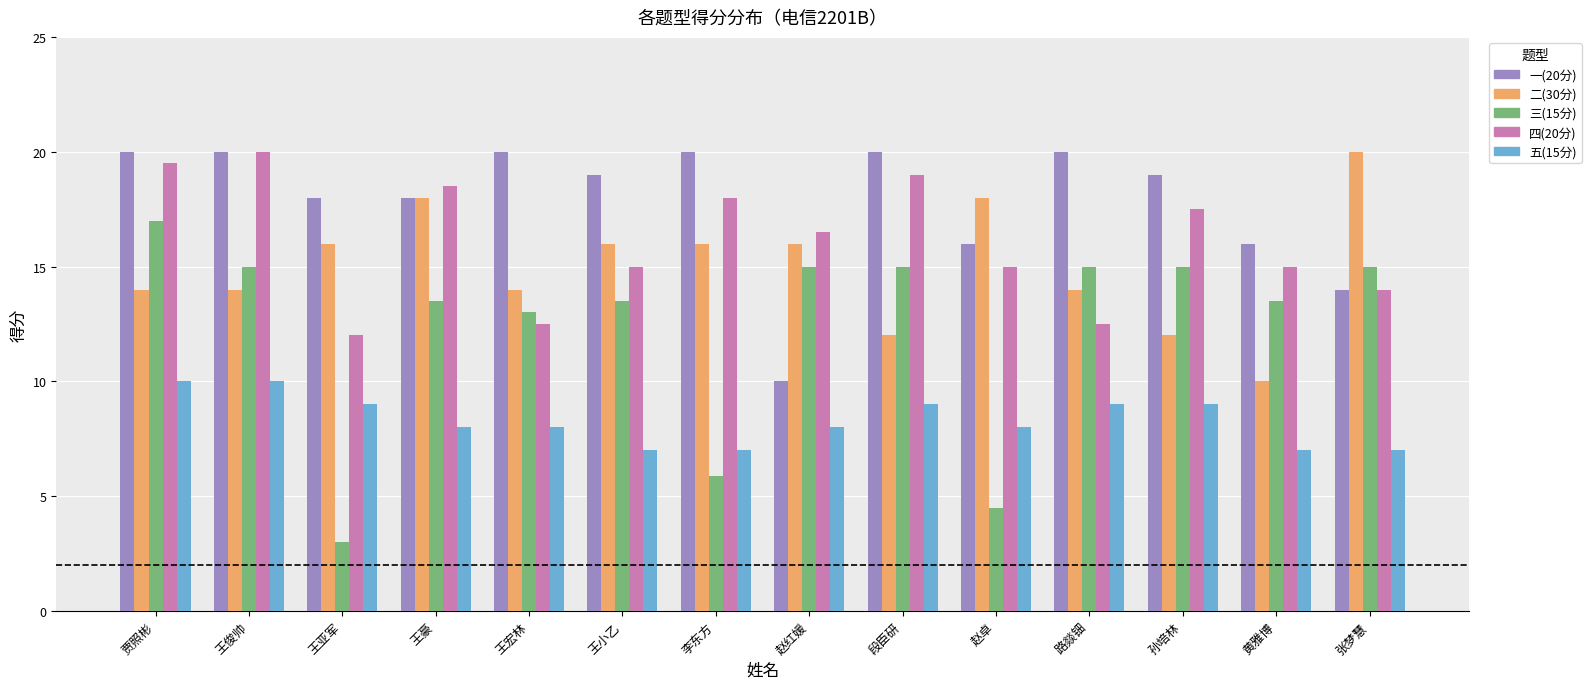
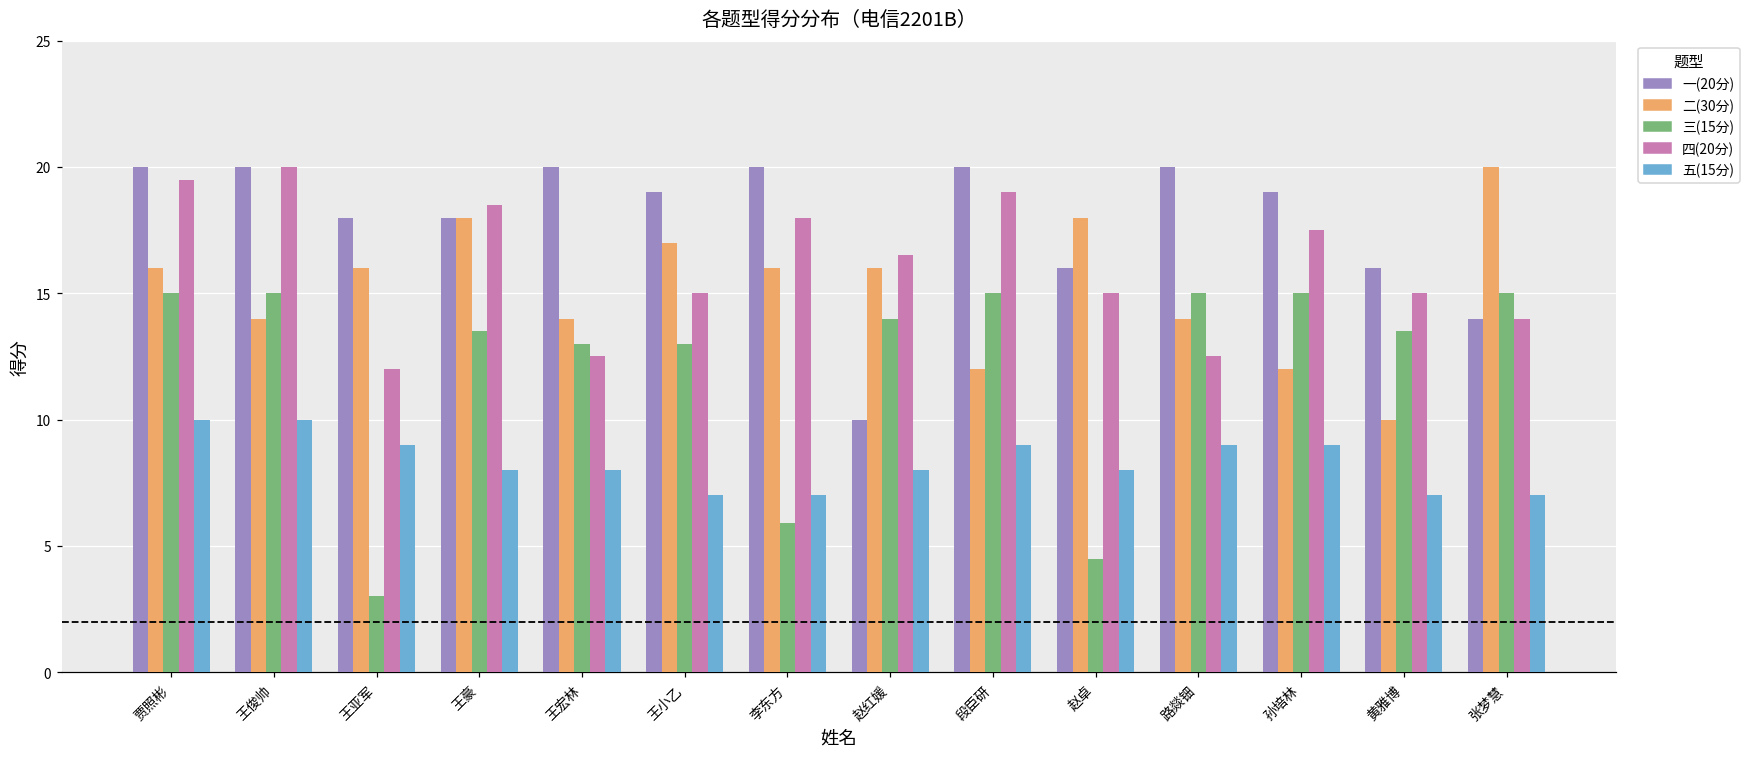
二(30分), 贾照彬: 14 -> 16
三(15分), 贾照彬: 17 -> 15
二(30分), 王小乙: 16 -> 17
三(15分), 王小乙: 13.5 -> 13.0
三(15分), 赵红媛: 15 -> 14
